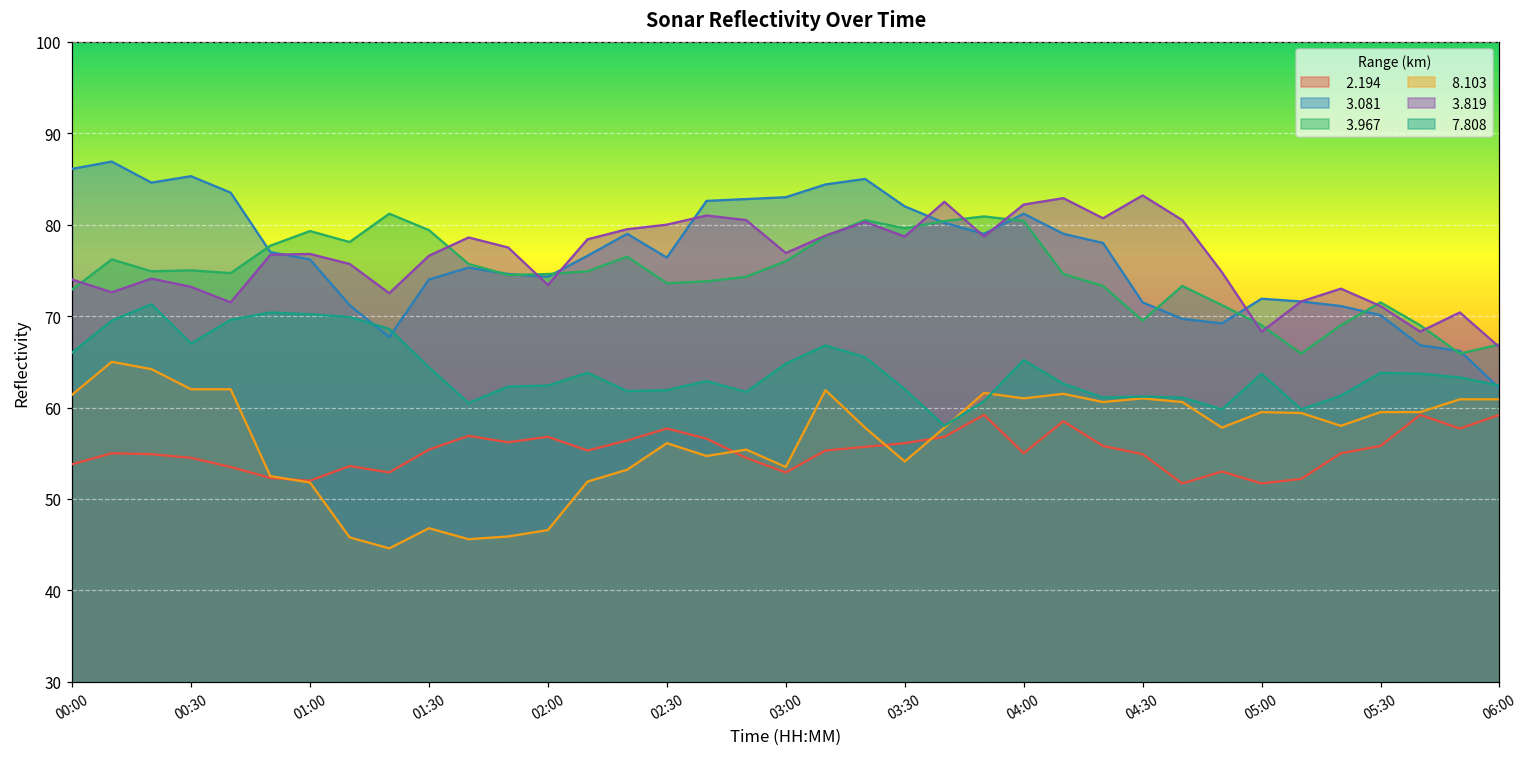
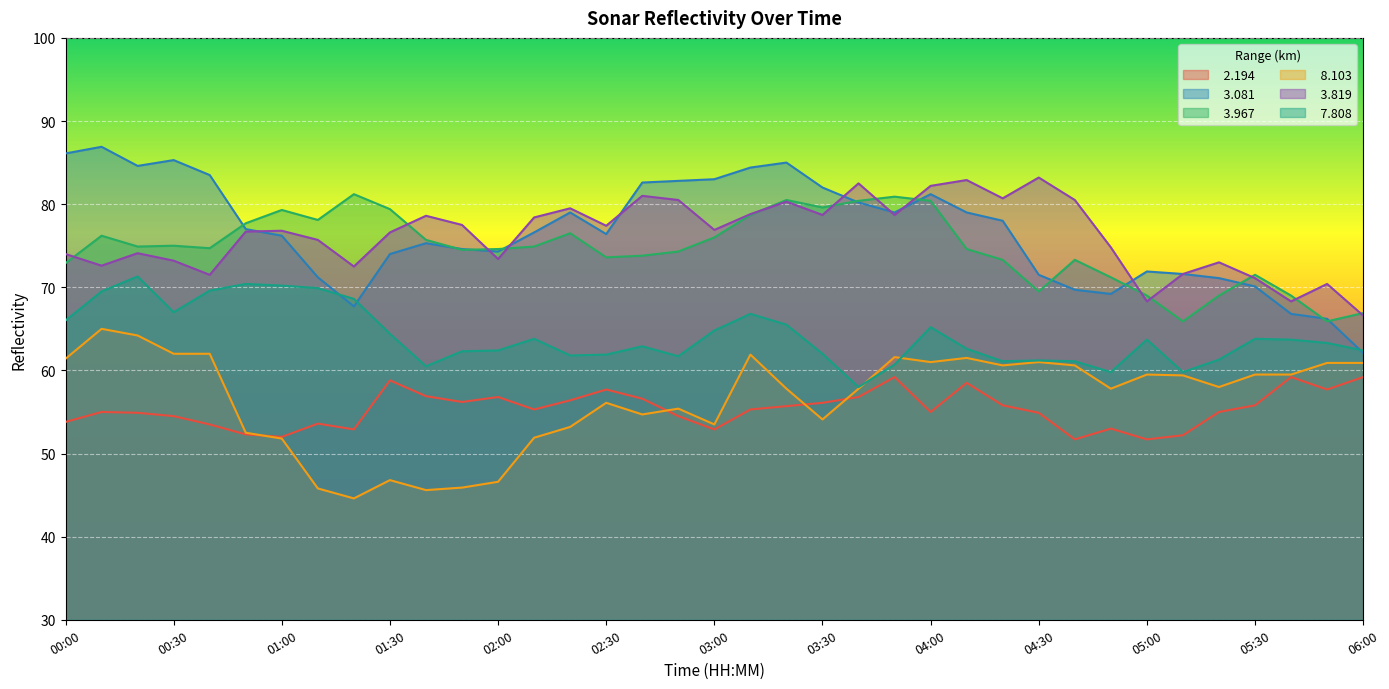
2.194, 01:30: 55 -> 59
3.819, 02:30: 80 -> 77
